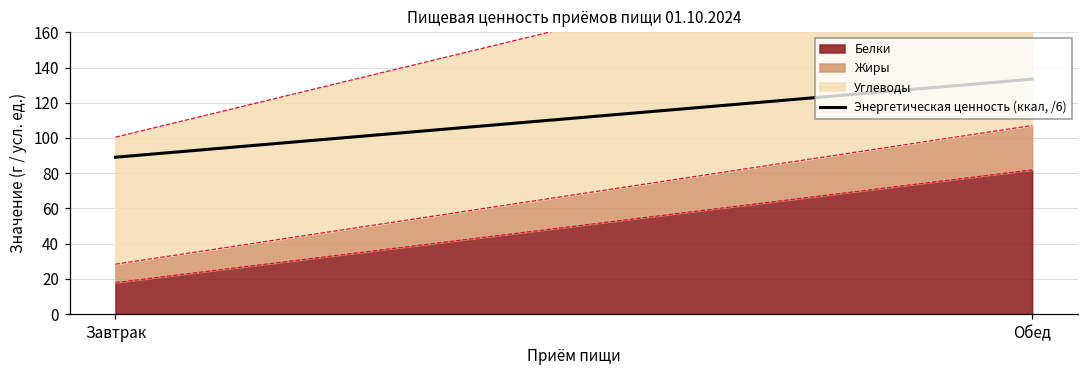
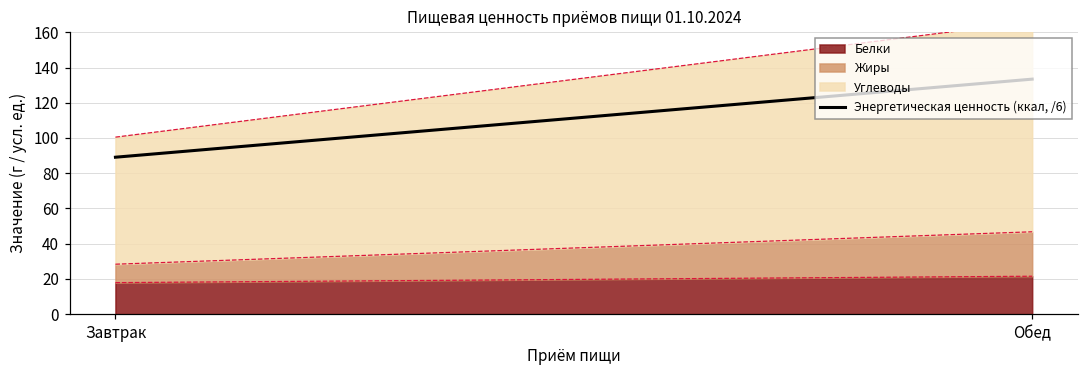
Белки, Обед: 82 -> 22
